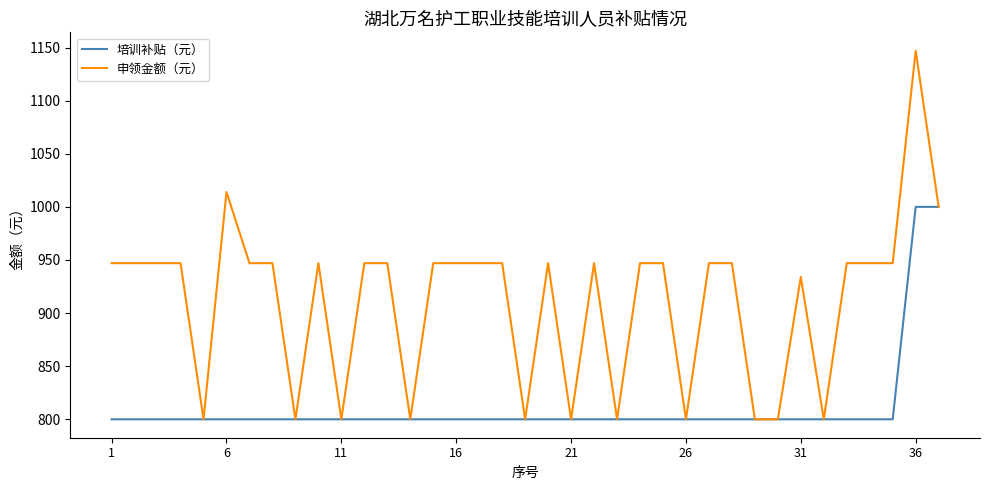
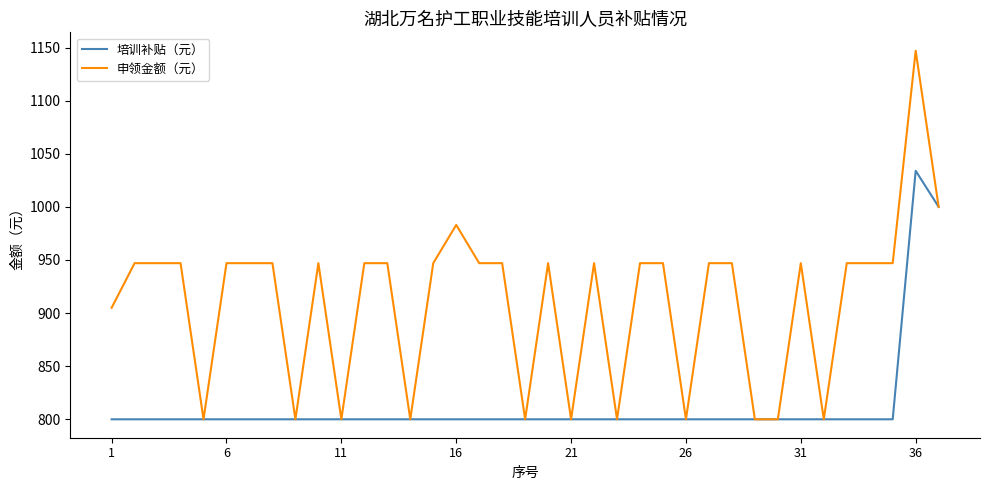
申领金额（元）, 1: 947 -> 905
申领金额（元）, 6: 1014 -> 947
申领金额（元）, 16: 947 -> 983
申领金额（元）, 31: 934 -> 947
培训补贴（元）, 36: 1000 -> 1034
